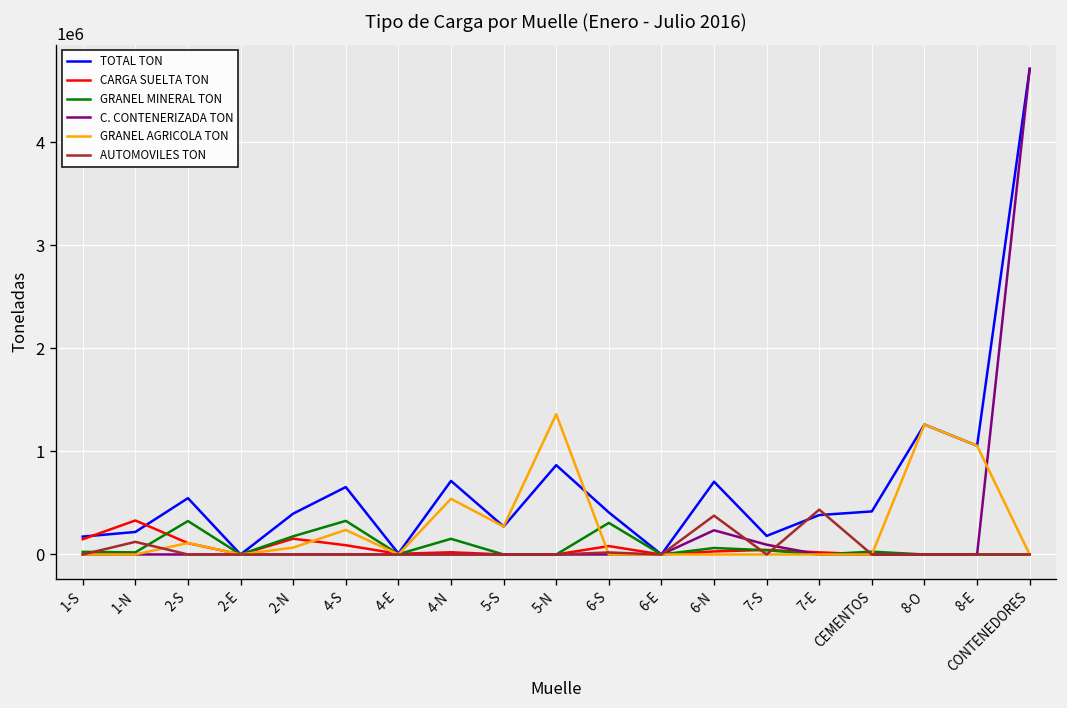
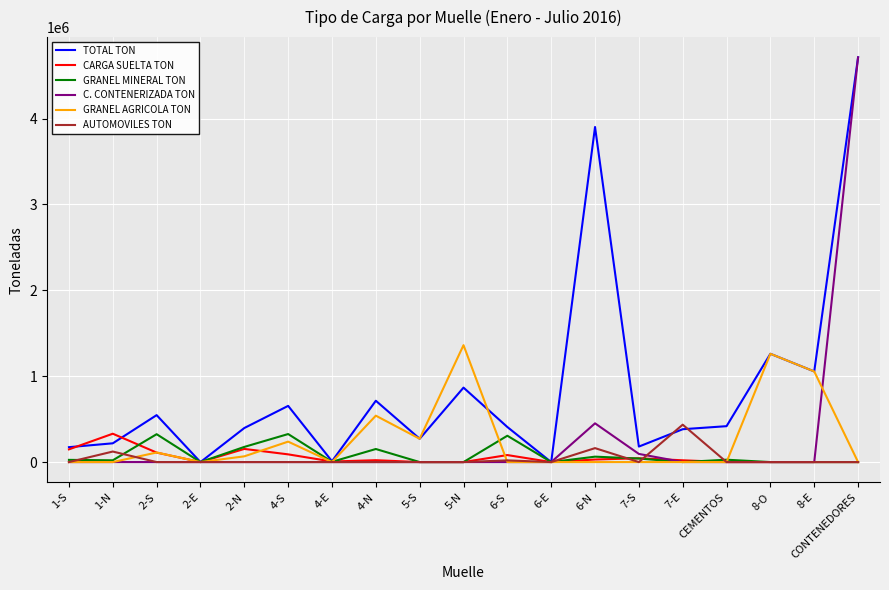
TOTAL TON, 6-N: 700000 -> 3900000
C. CONTENERIZADA TON, 6-N: 200000 -> 500000
AUTOMOVILES TON, 6-N: 400000 -> 200000
